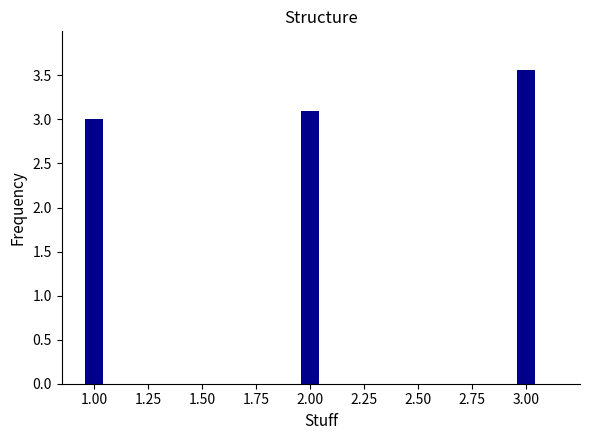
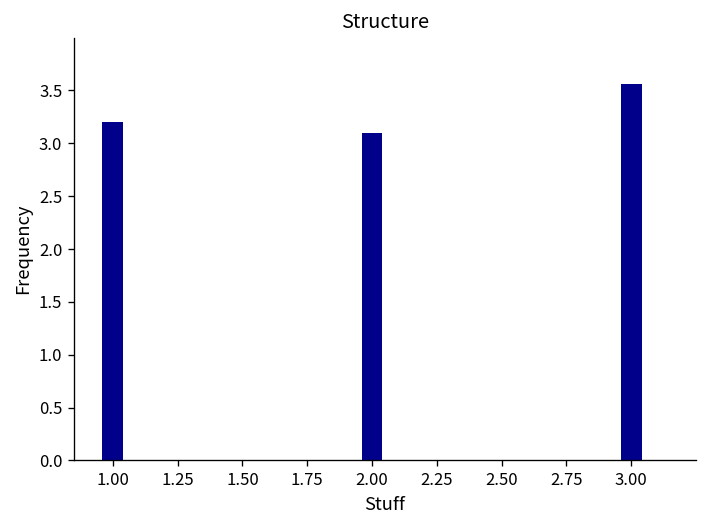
1.00: 3.0 -> 3.2
